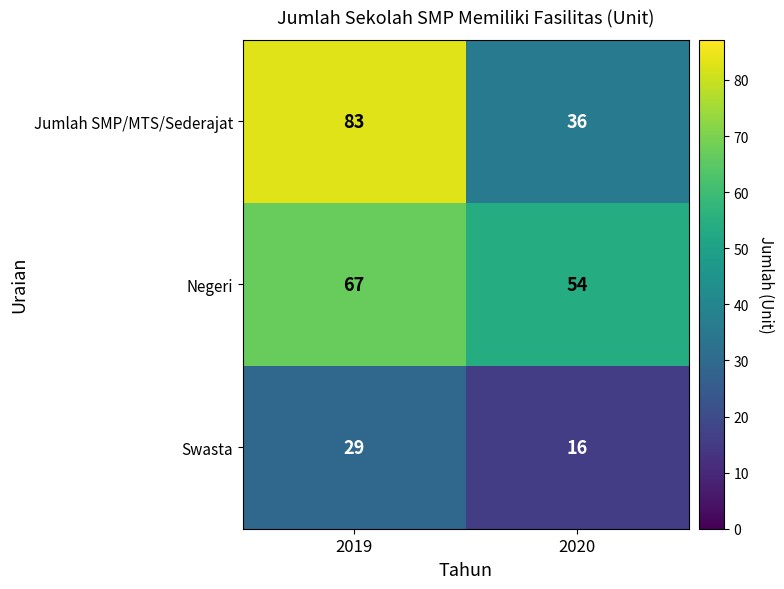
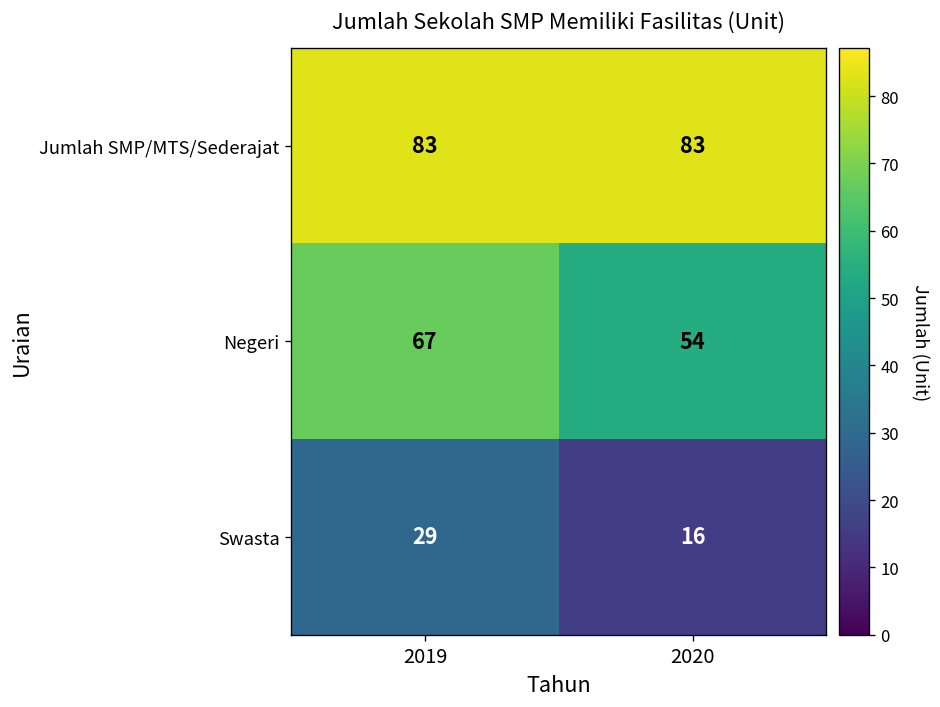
Jumlah SMP/MTS/Sederajat, 2020: 36 -> 83
